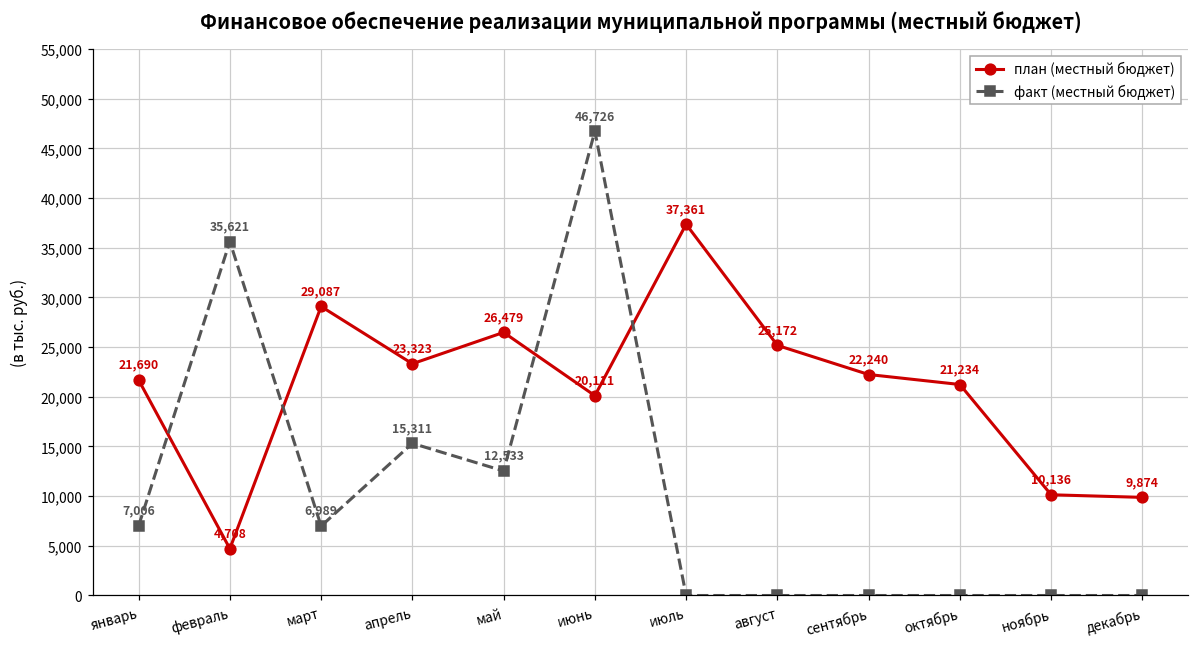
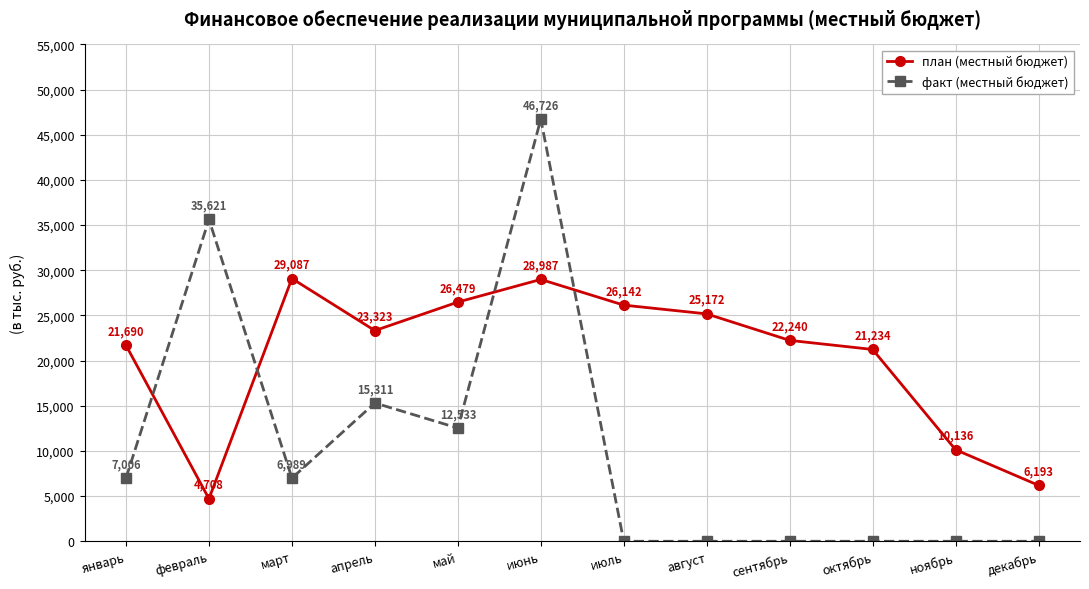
план (местный бюджет), июнь: 20,111 -> 28,987
план (местный бюджет), июль: 37,361 -> 26,142
план (местный бюджет), декабрь: 9,874 -> 6,193
